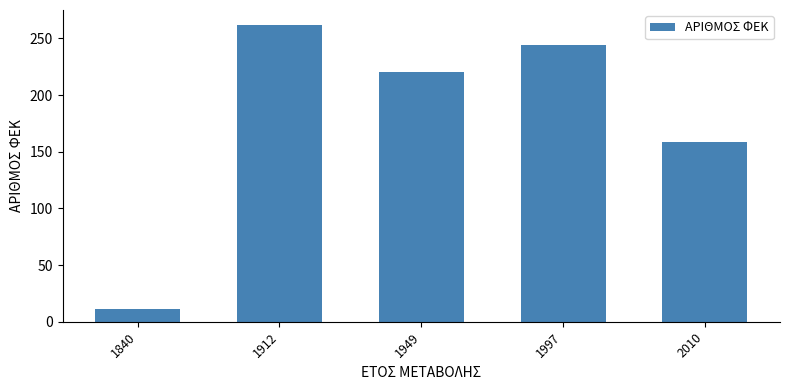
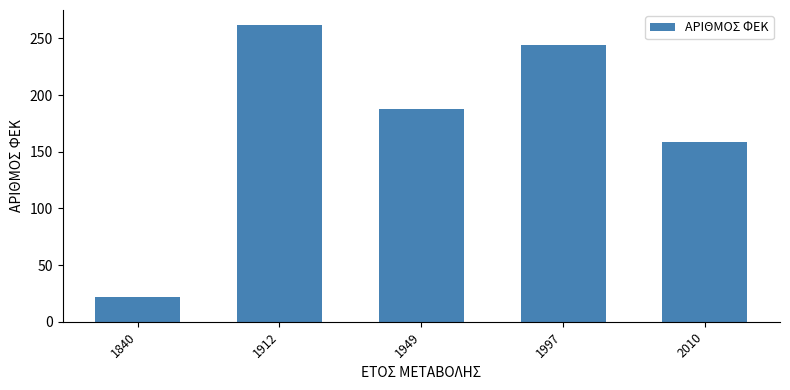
1840: 11 -> 22
1949: 220 -> 188
